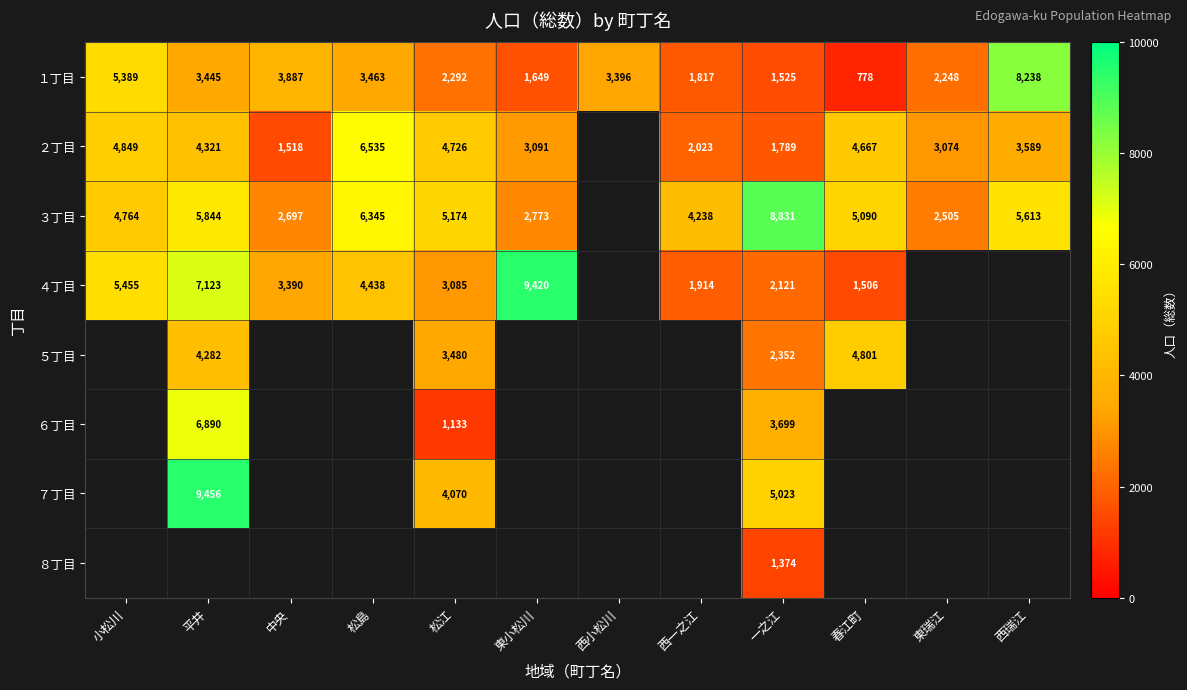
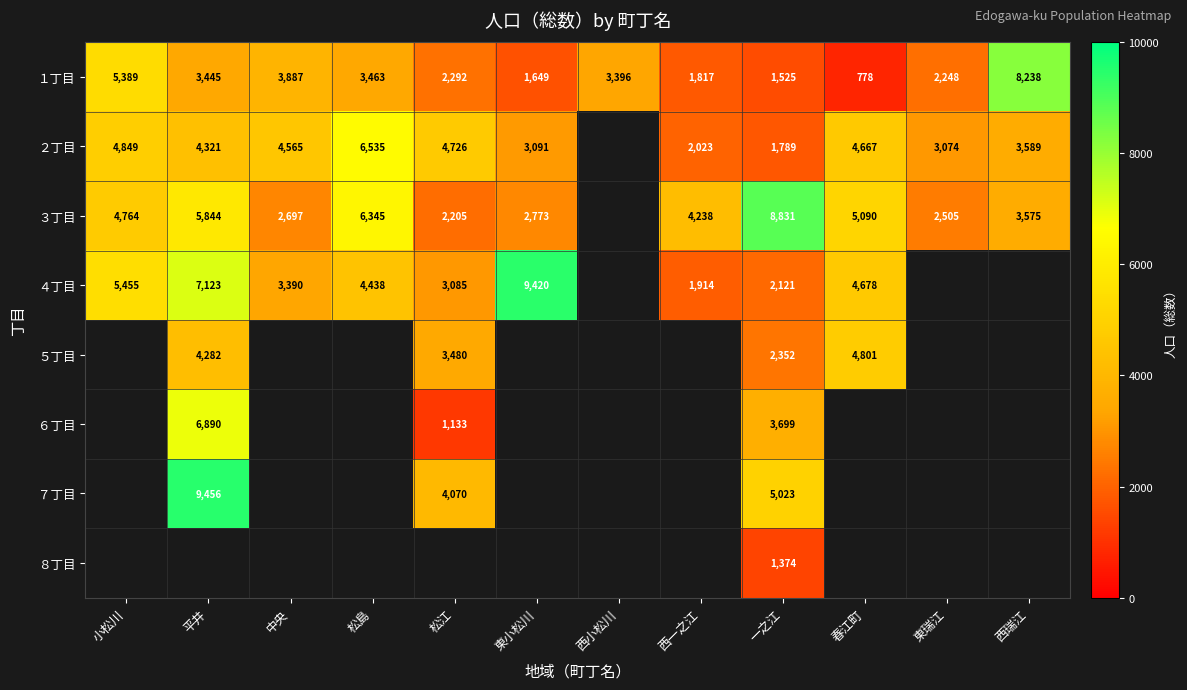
２丁目, 中央: 1,518 -> 4,565
３丁目, 松江: 5,174 -> 2,205
３丁目, 西瑞江: 5,613 -> 3,575
４丁目, 春江町: 1,506 -> 4,678
